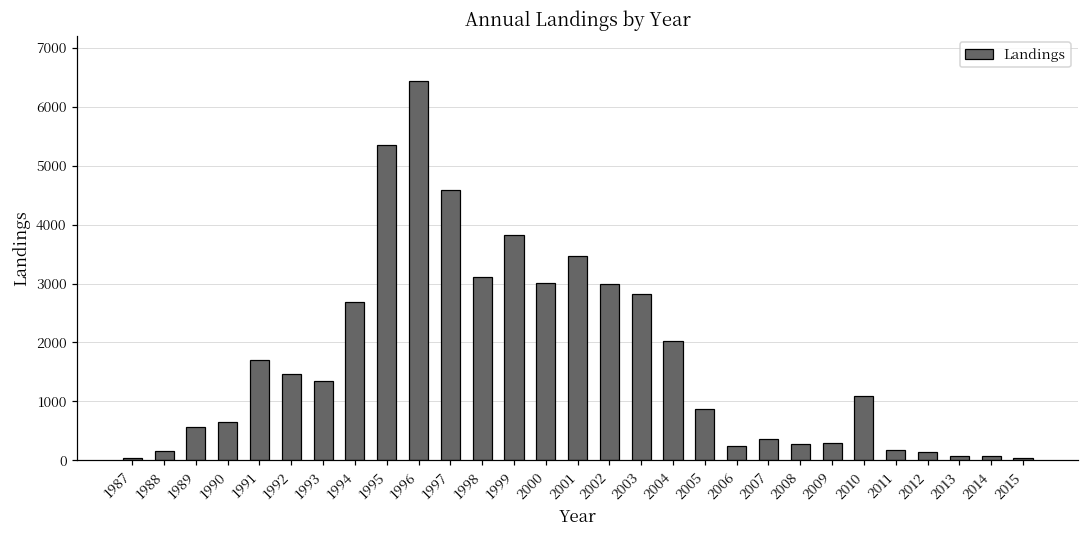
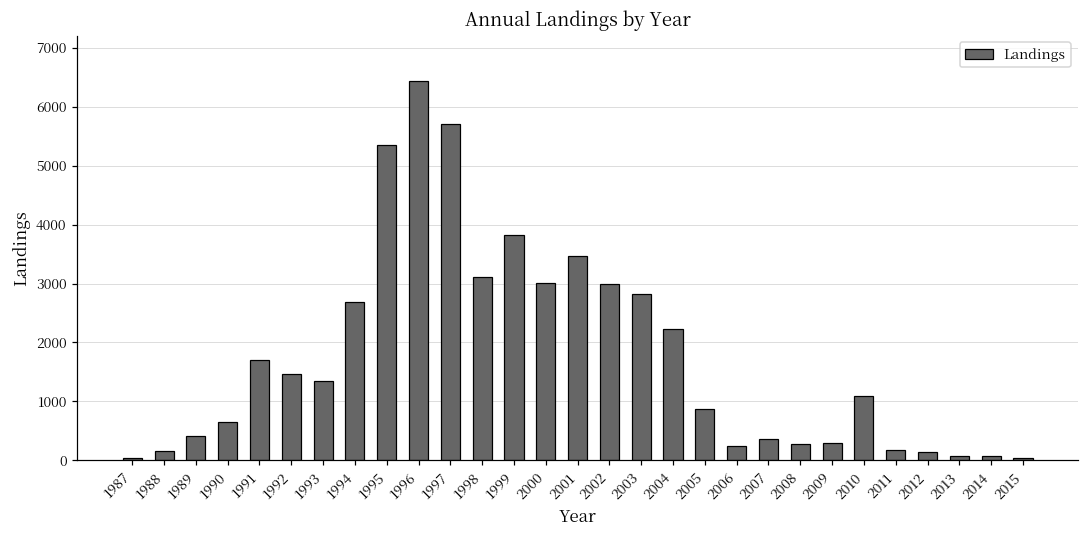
1989: 600 -> 400
1997: 4600 -> 5700
2004: 2000 -> 2200
